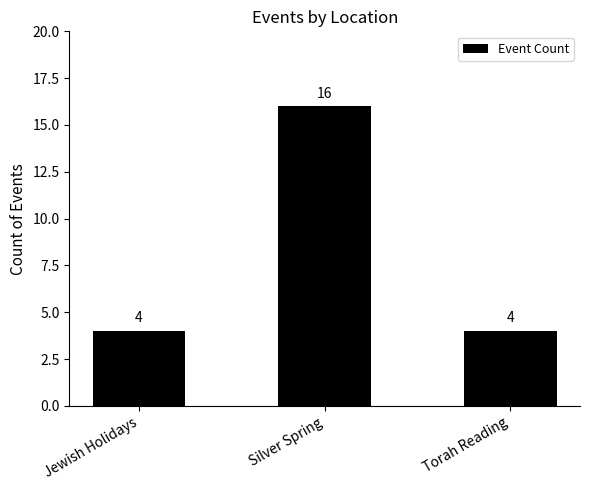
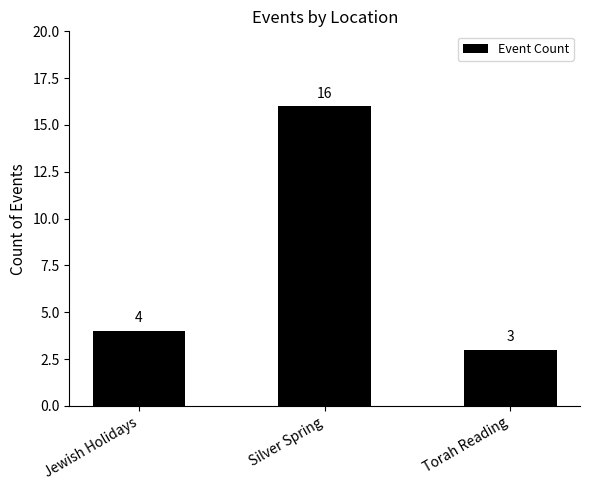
Torah Reading: 4 -> 3
